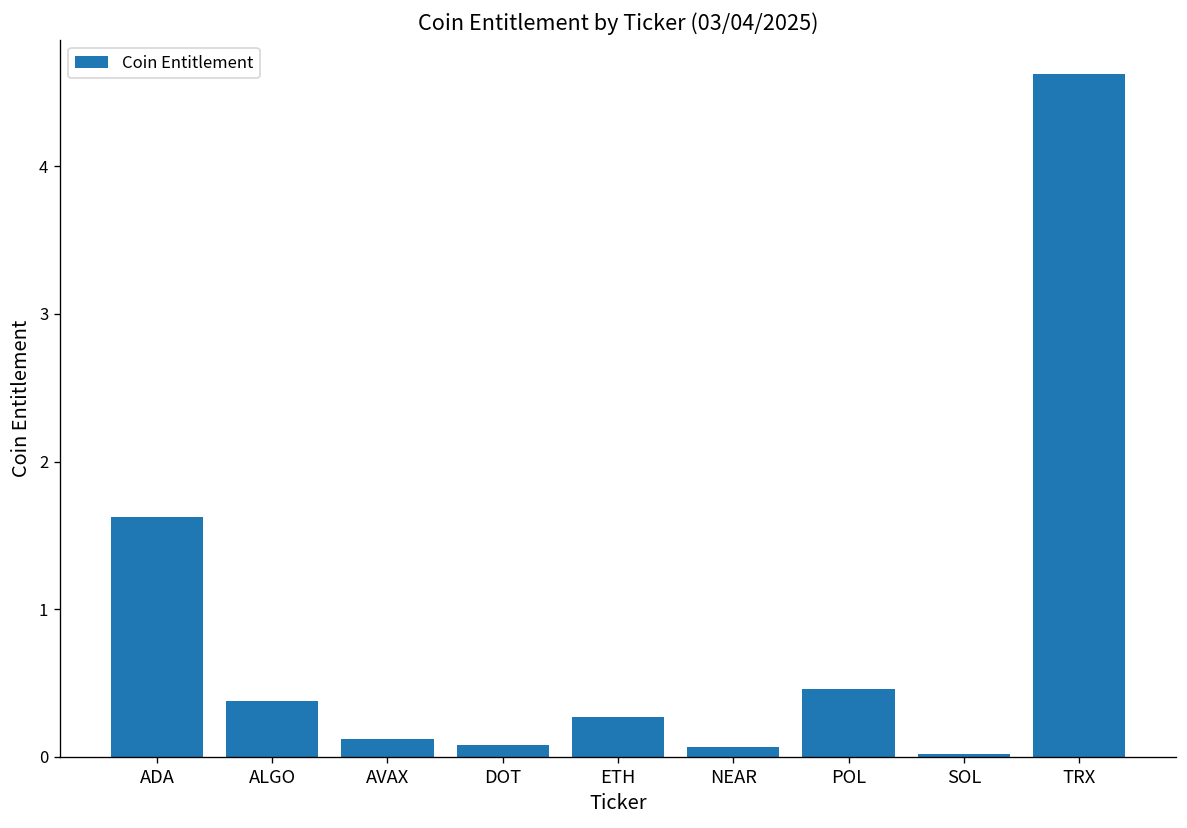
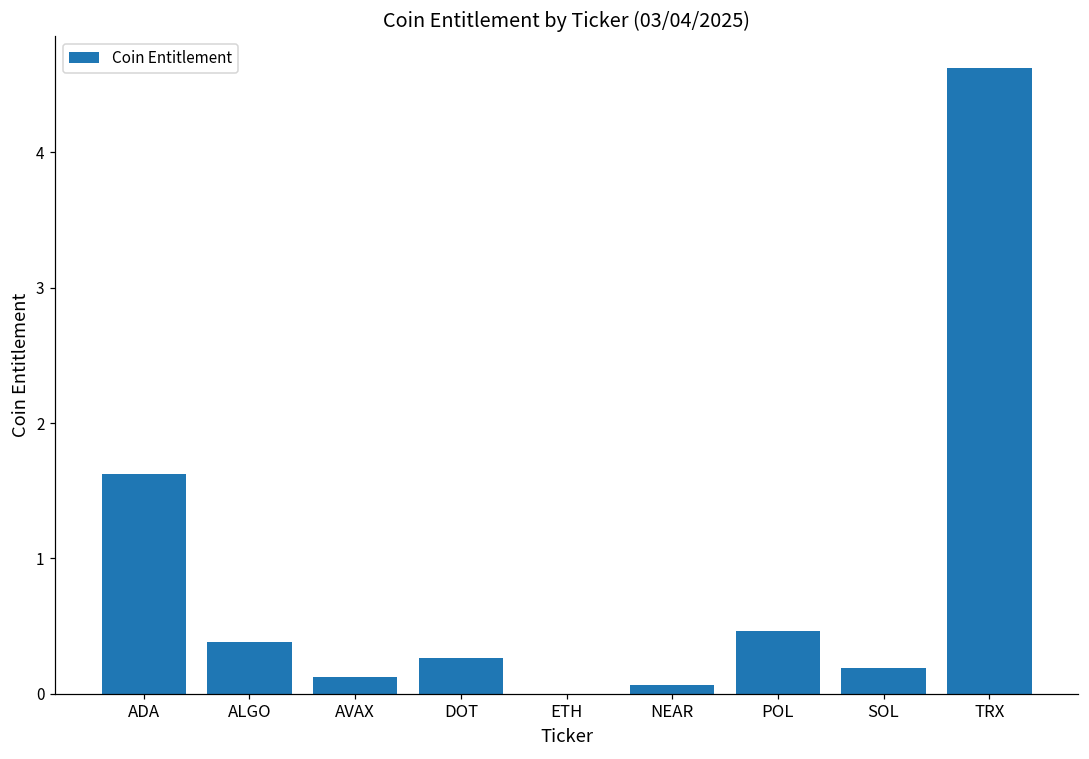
DOT: 0.08 -> 0.27
ETH: 0.27 -> 0.00
SOL: 0.02 -> 0.19
